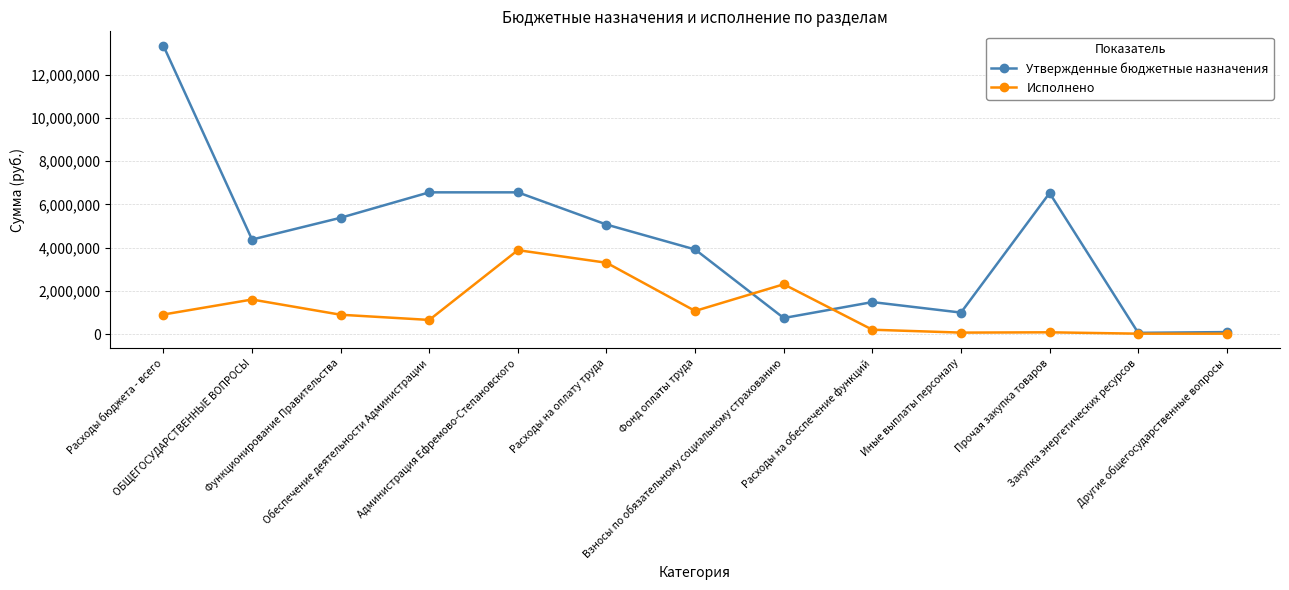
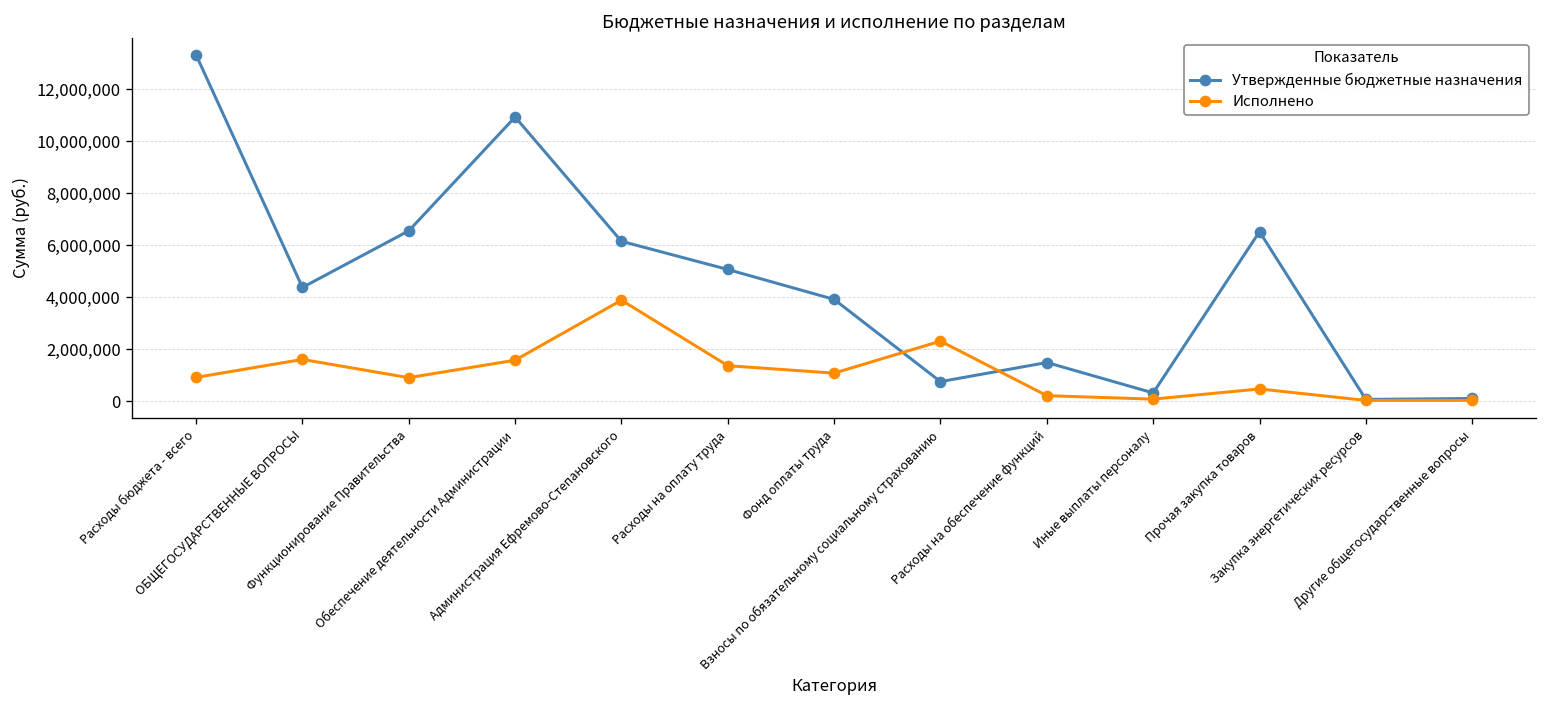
Утвержденные бюджетные назначения, Функционирование Правительства: 5,400,000 -> 6,600,000
Утвержденные бюджетные назначения, Обеспечение деятельности Администрации: 6,600,000 -> 10,900,000
Исполнено, Обеспечение деятельности Администрации: 700,000 -> 1,600,000
Утвержденные бюджетные назначения, Администрация Ефремово-Степановского: 6,600,000 -> 6,200,000
Исполнено, Расходы на оплату труда: 3,300,000 -> 1,400,000
Утвержденные бюджетные назначения, Иные выплаты персоналу: 1,000,000 -> 300,000
Исполнено, Прочая закупка товаров: 100,000 -> 500,000
